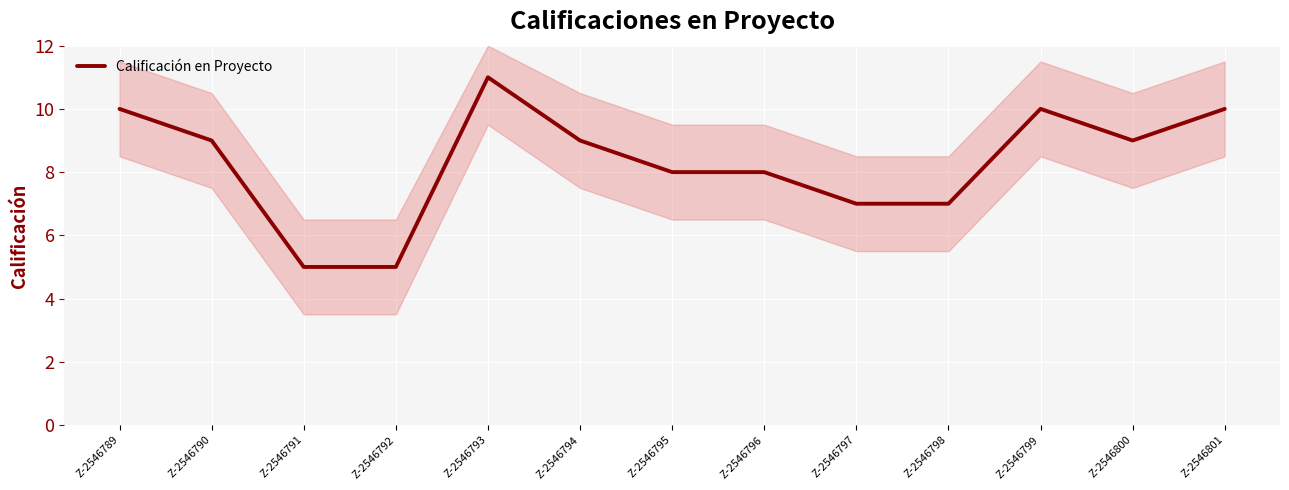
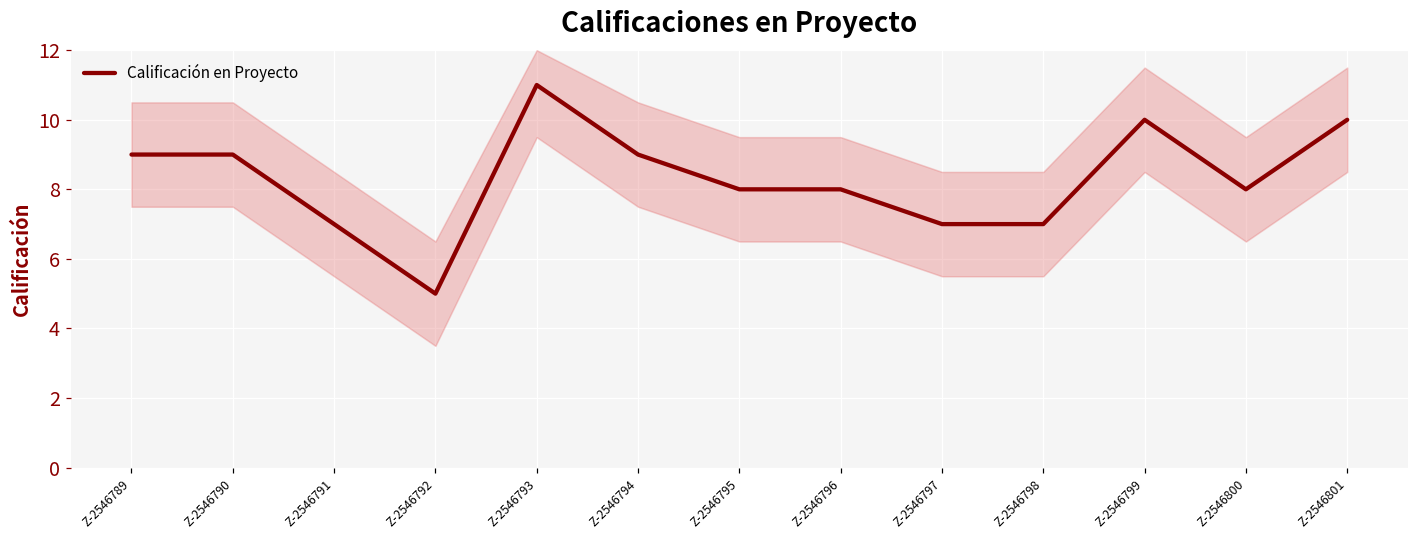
Calificación en Proyecto, Z-2546789: 10 -> 9
Calificación en Proyecto, Z-2546791: 5 -> 7
Calificación en Proyecto, Z-2546800: 9 -> 8
